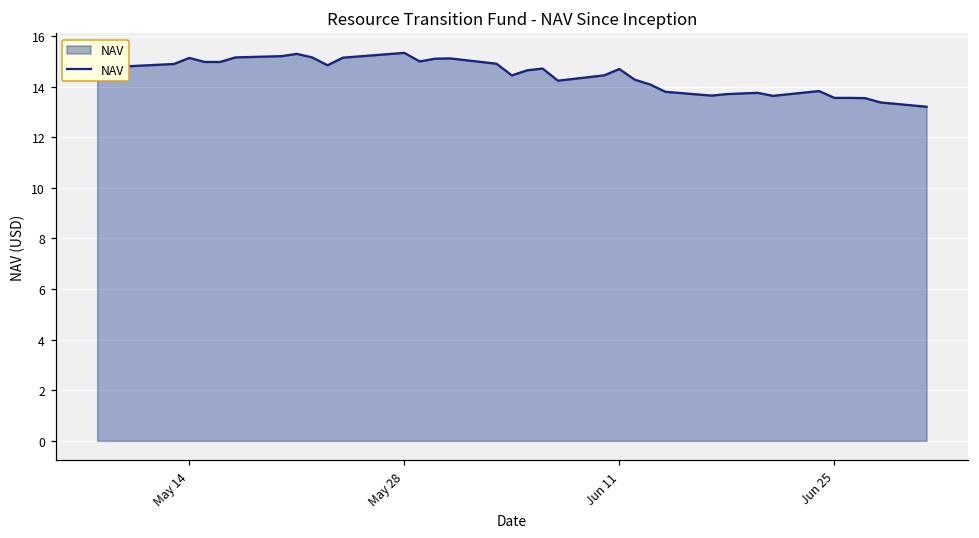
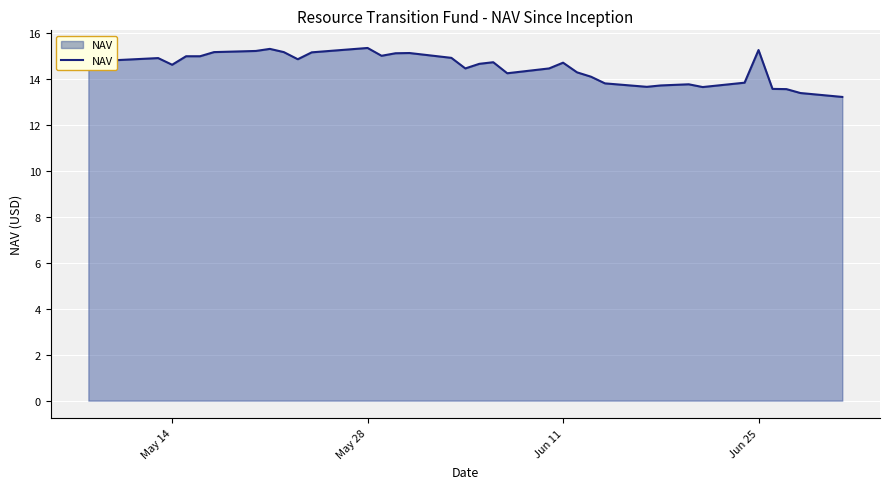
May 14: 15.1 -> 14.6
Jun 25: 13.6 -> 15.3
